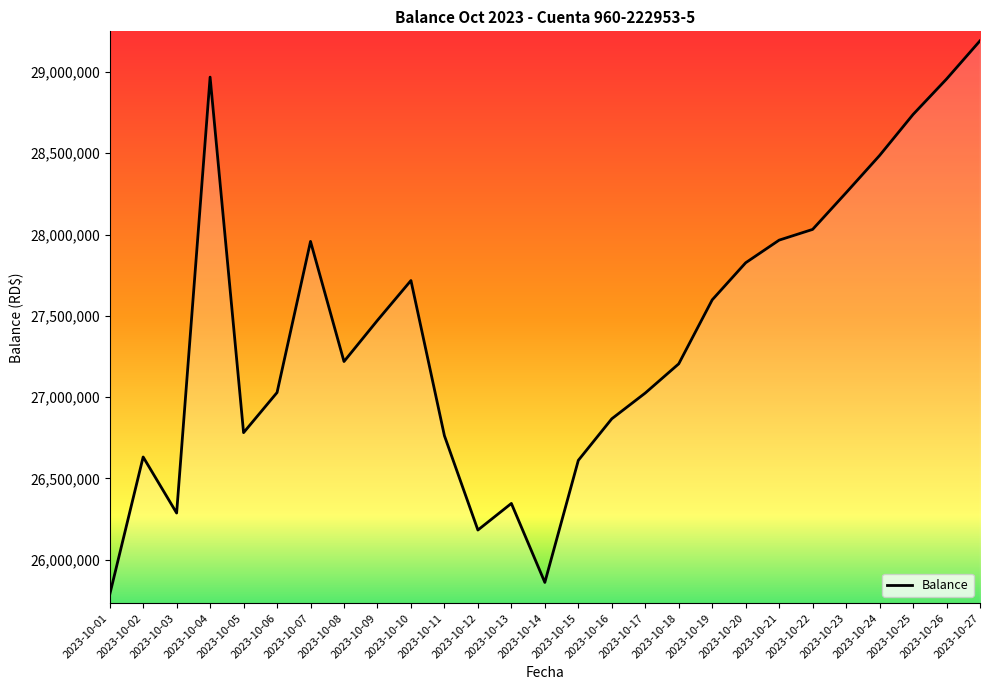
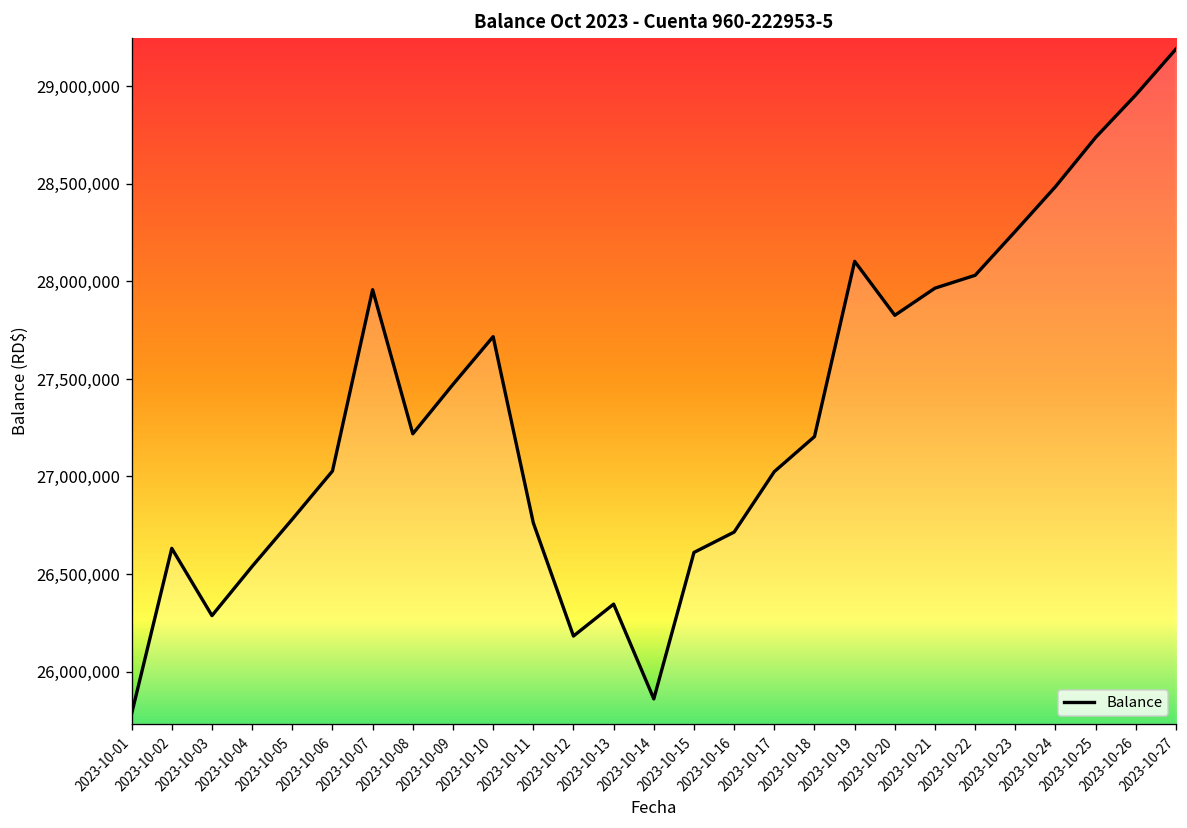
2023-10-04: 28,970,000 -> 26,540,000
2023-10-16: 26,870,000 -> 26,720,000
2023-10-19: 27,600,000 -> 28,100,000
